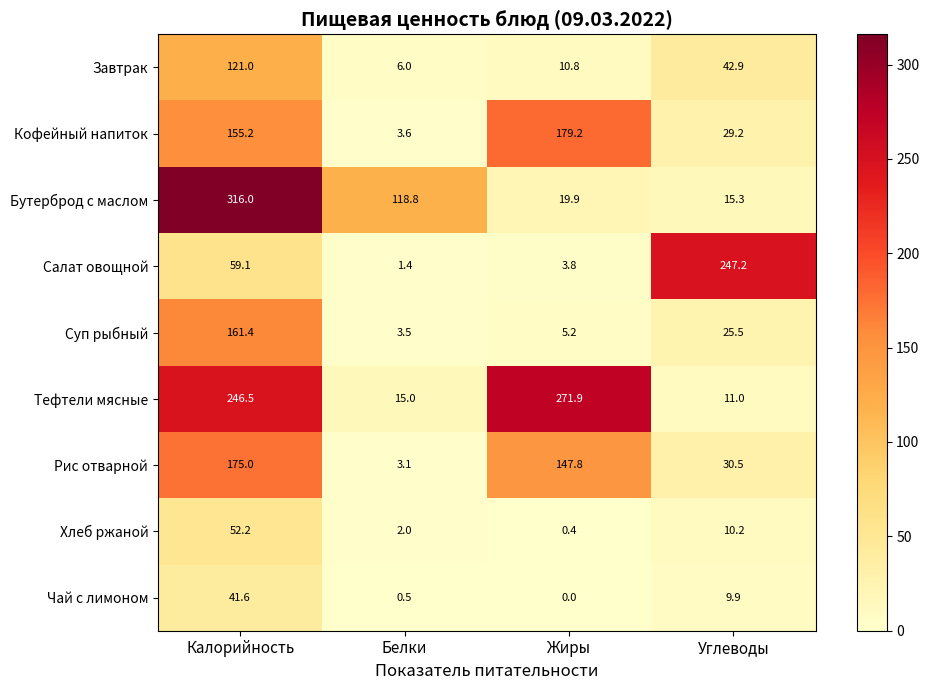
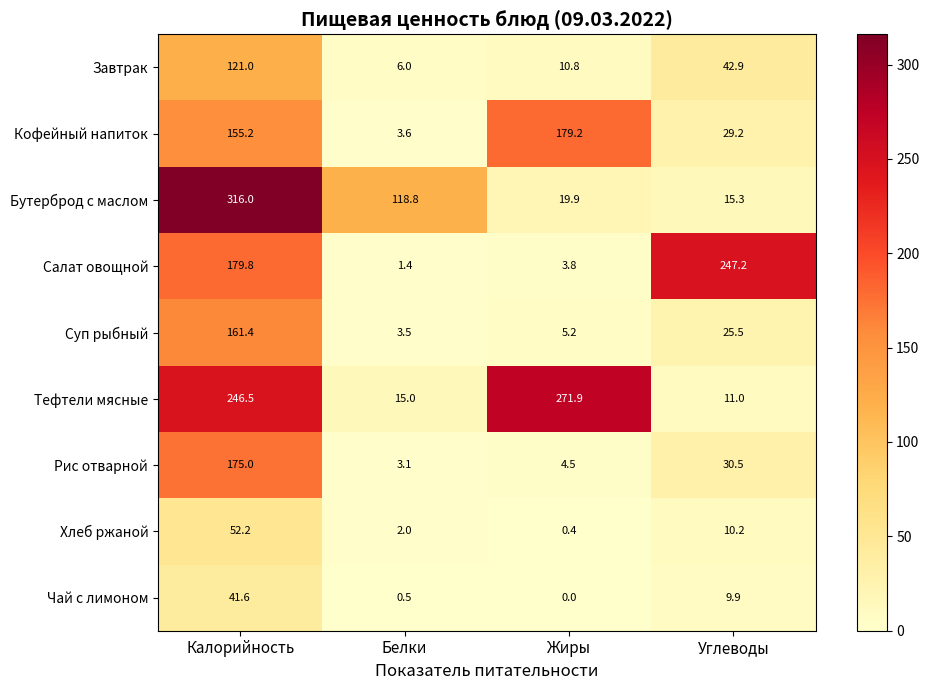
Салат овощной, Калорийность: 59.1 -> 179.8
Рис отварной, Жиры: 147.8 -> 4.5
